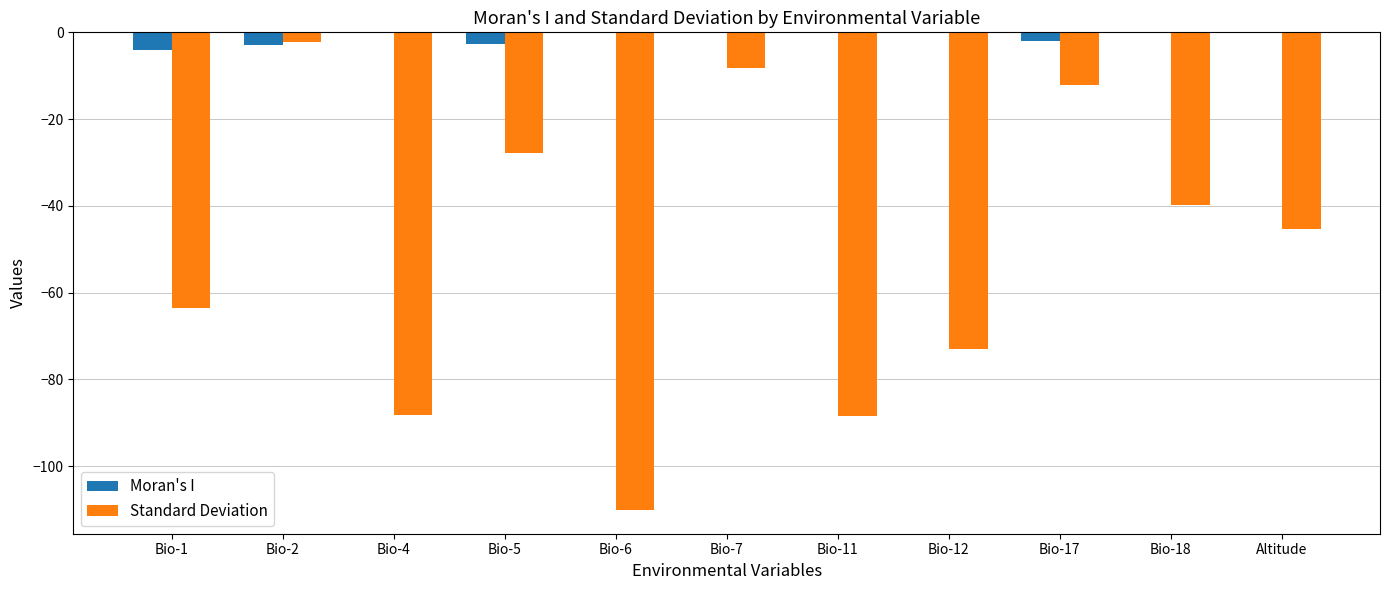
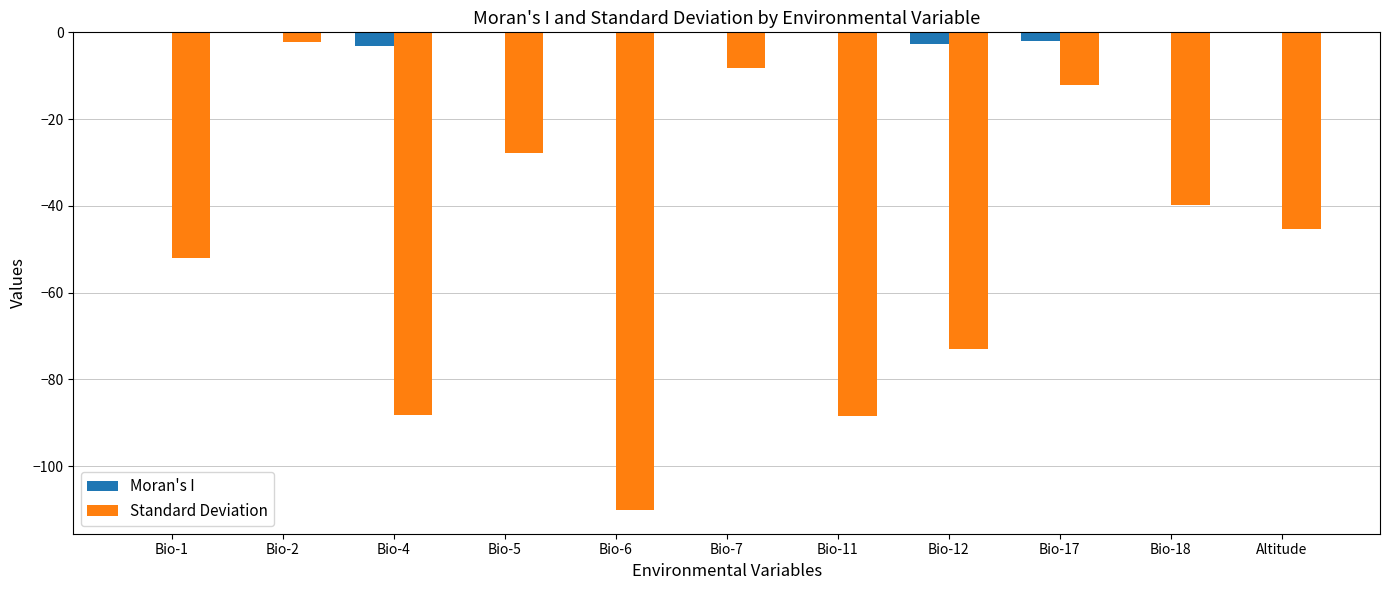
Moran's I, Bio-1: -4 -> 0
Standard Deviation, Bio-1: -64 -> -52
Moran's I, Bio-2: -3 -> 0
Moran's I, Bio-4: 0 -> -3
Moran's I, Bio-5: -3 -> 0
Moran's I, Bio-12: 0 -> -3
